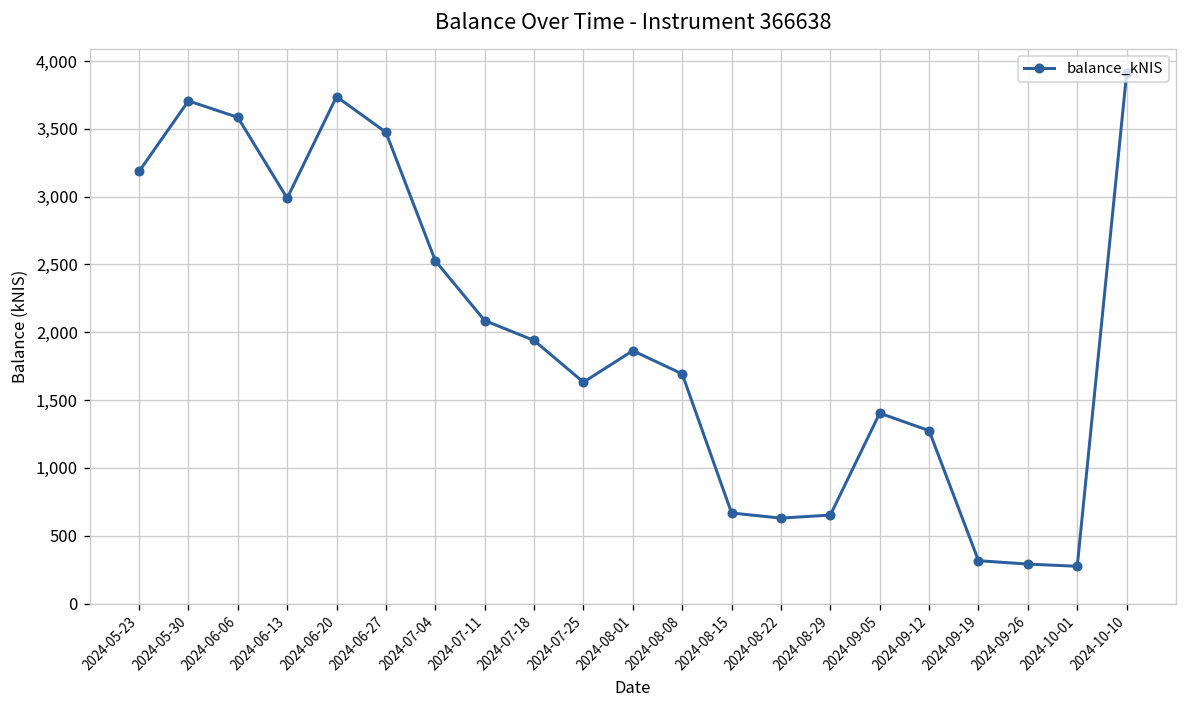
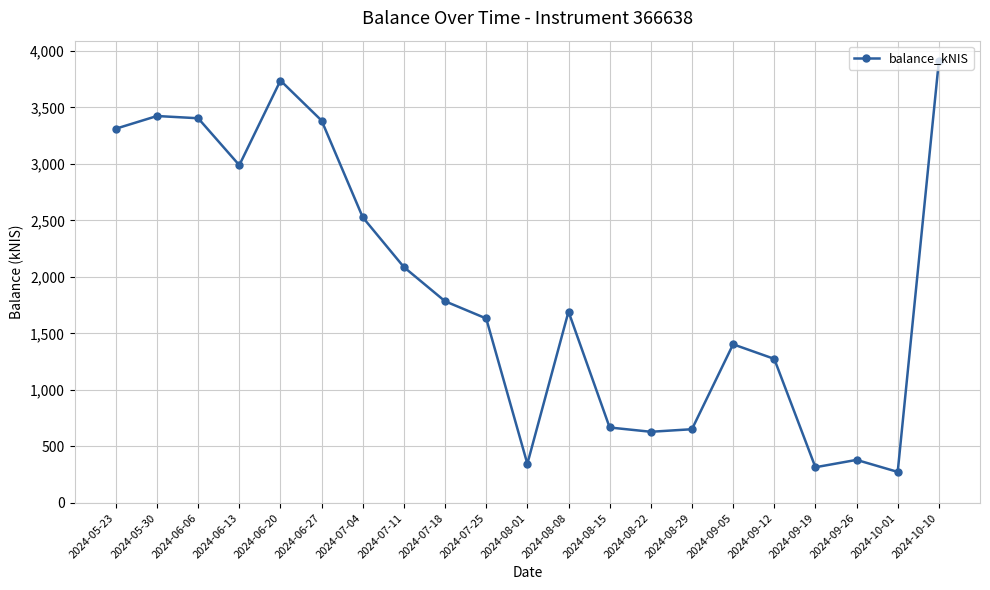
2024-05-23: 3,190 -> 3,310
2024-05-30: 3,710 -> 3,420
2024-06-06: 3,580 -> 3,400
2024-06-27: 3,470 -> 3,380
2024-07-18: 1,940 -> 1,780
2024-08-01: 1,860 -> 350
2024-09-26: 290 -> 380
